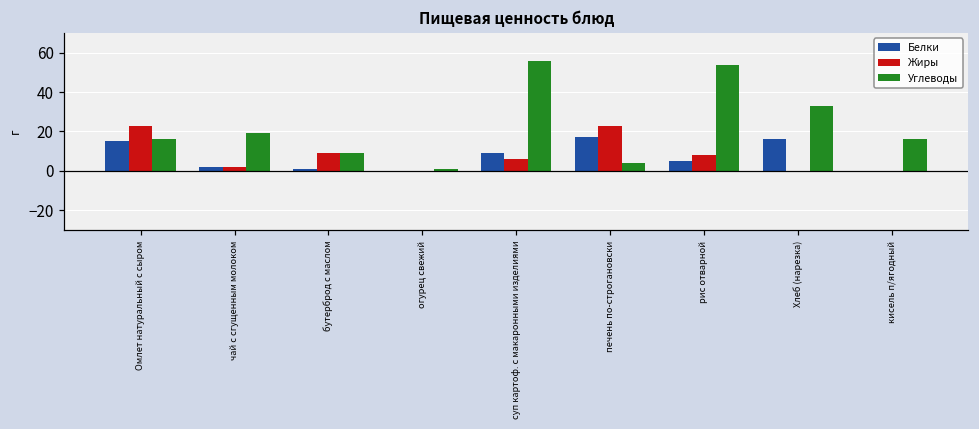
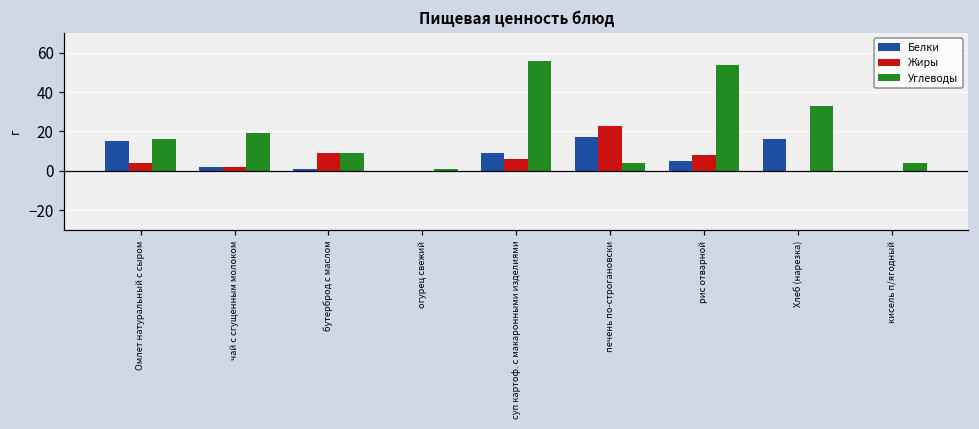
Жиры, Омлет натуральный с сыром: 23 -> 4
Углеводы, кисель п/ягодный: 16 -> 4
